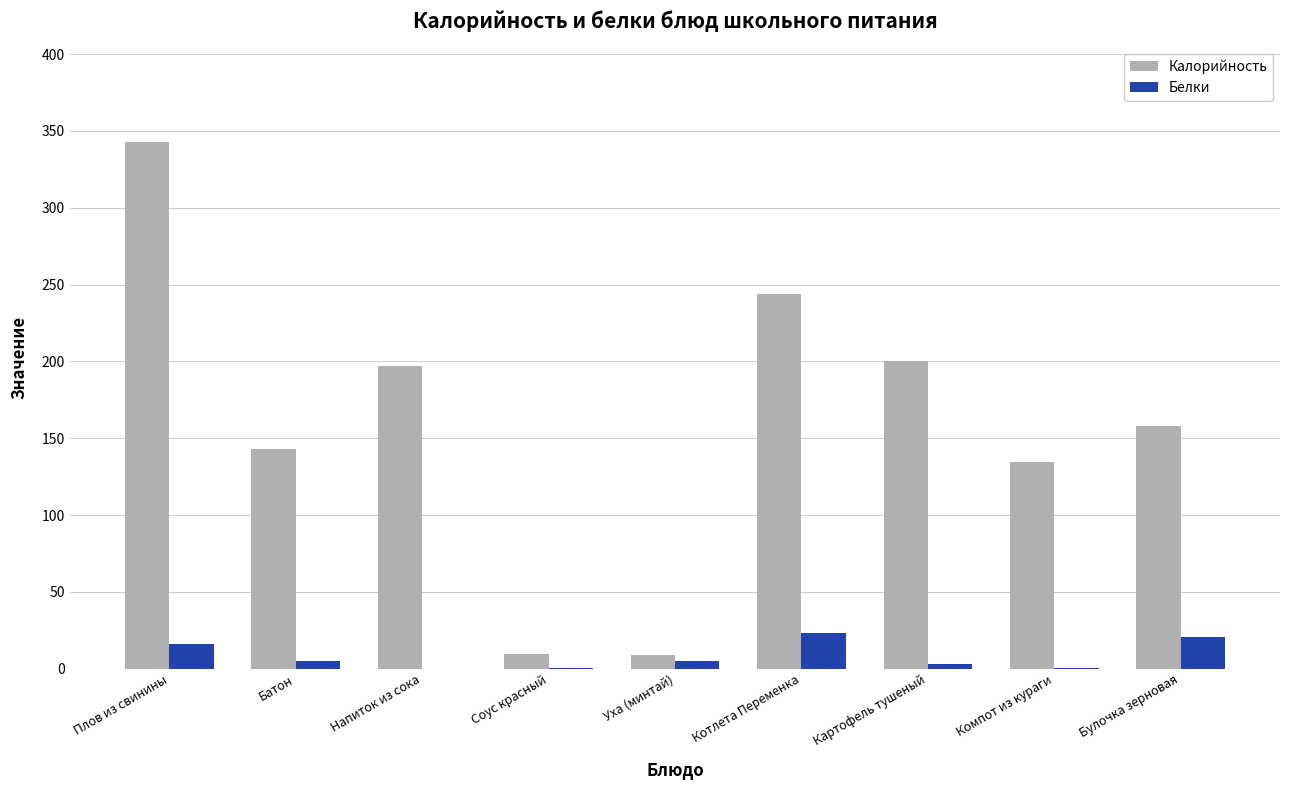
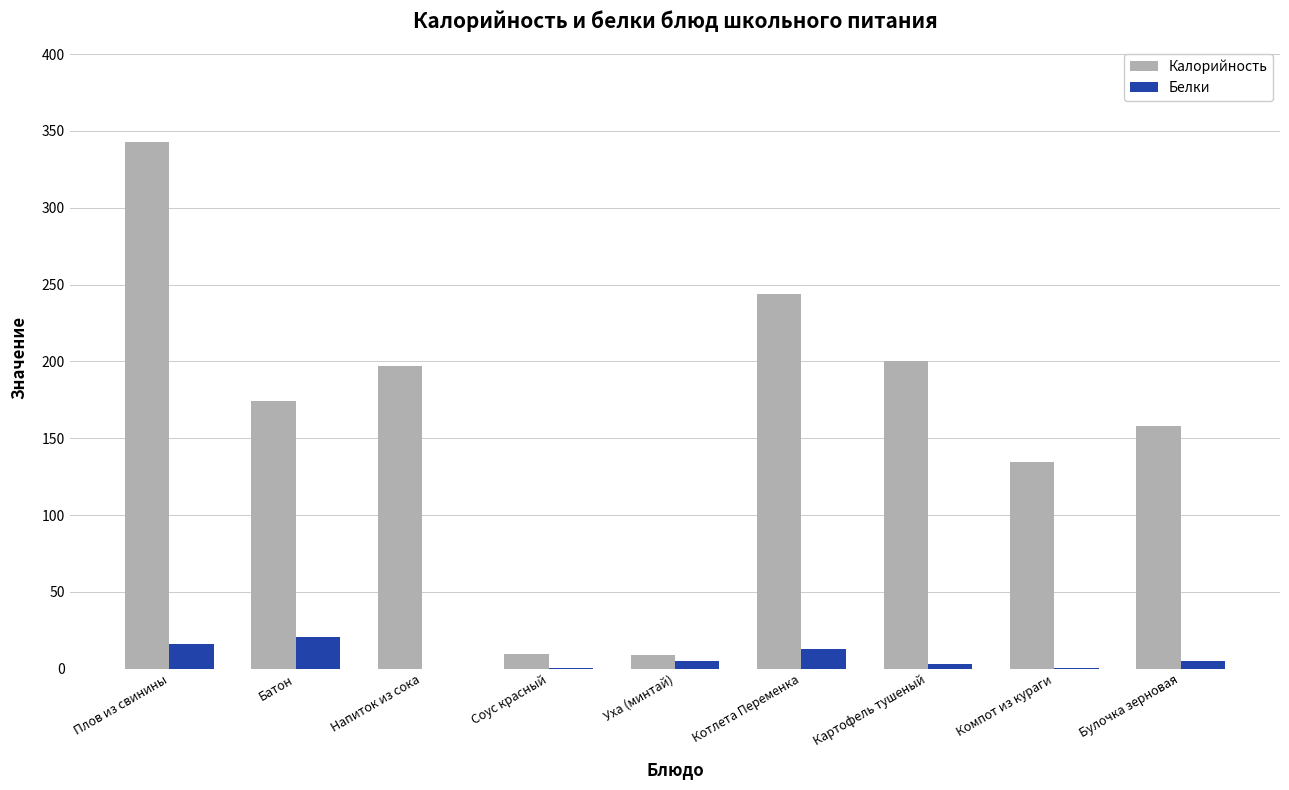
Калорийность, Батон: 143 -> 174
Белки, Батон: 5 -> 20
Белки, Котлета Переменка: 23 -> 13
Белки, Булочка зерновая: 21 -> 5
